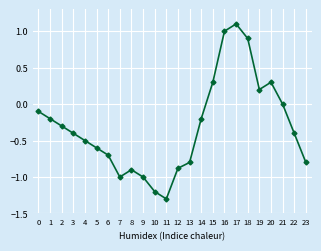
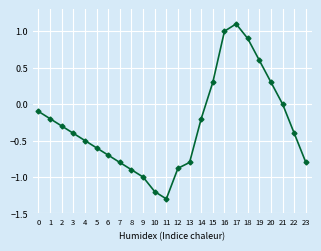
7: -1.0 -> -0.8
19: 0.2 -> 0.6
